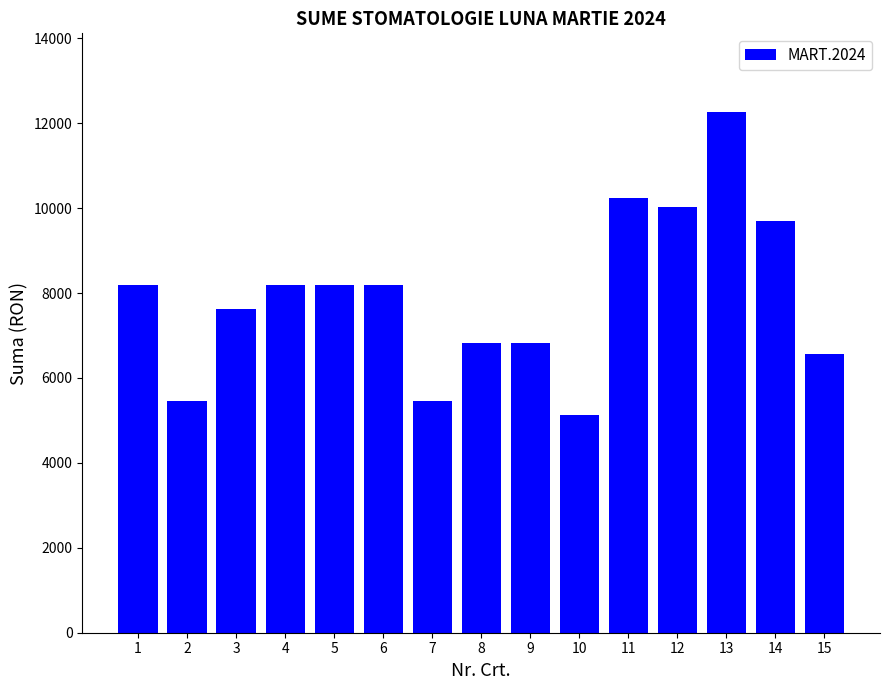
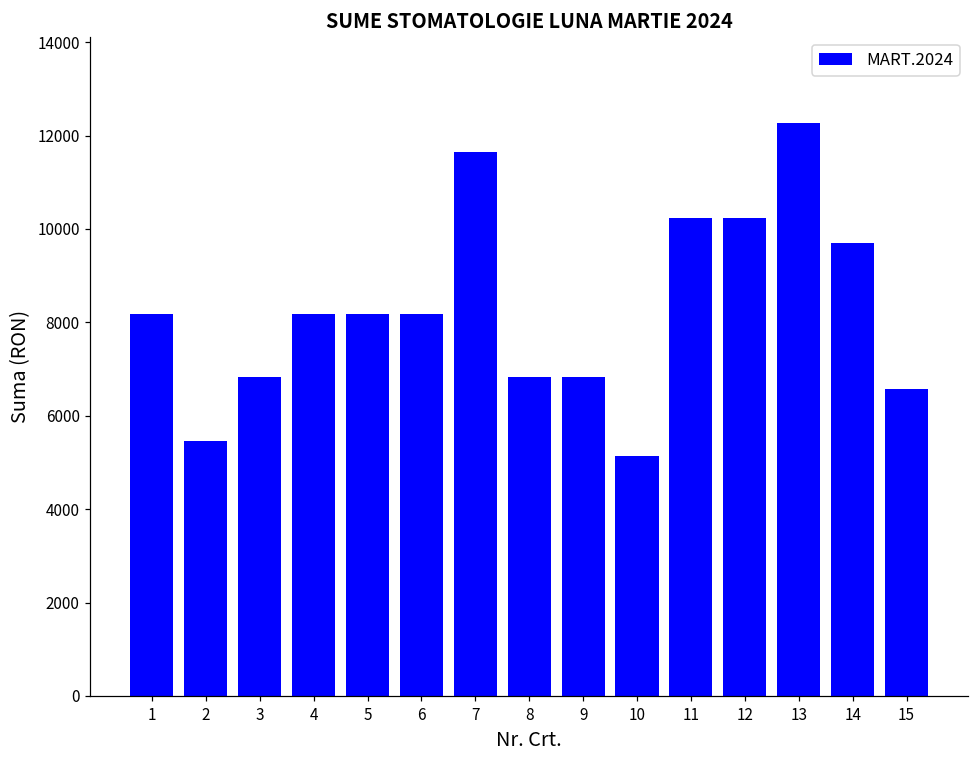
3: 7600 -> 6800
7: 5500 -> 11700
12: 10000 -> 10200
